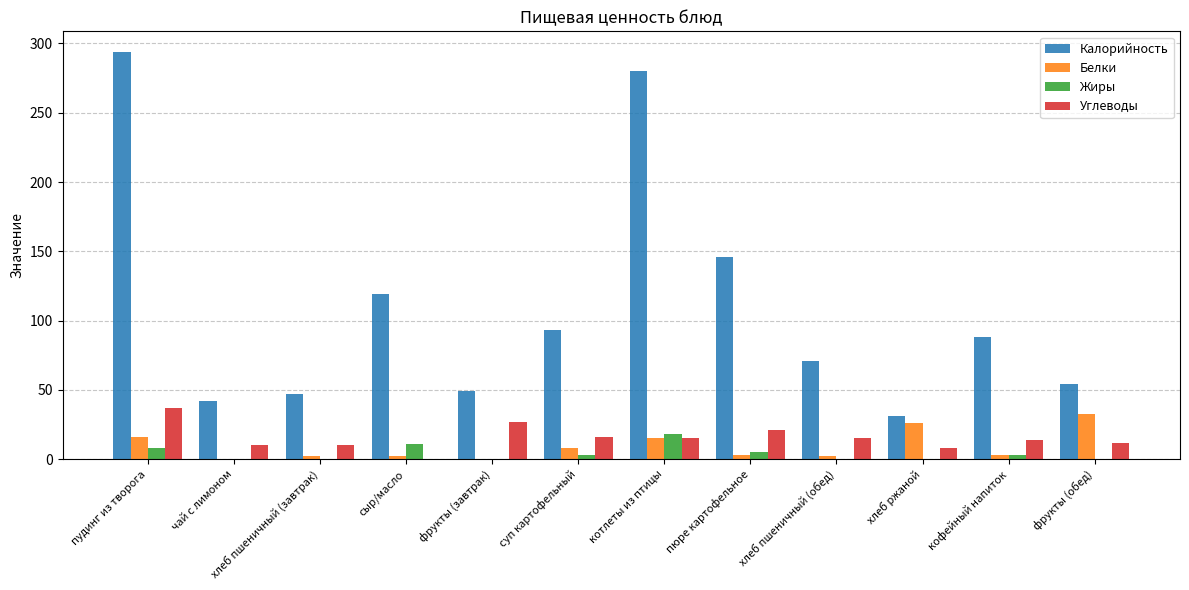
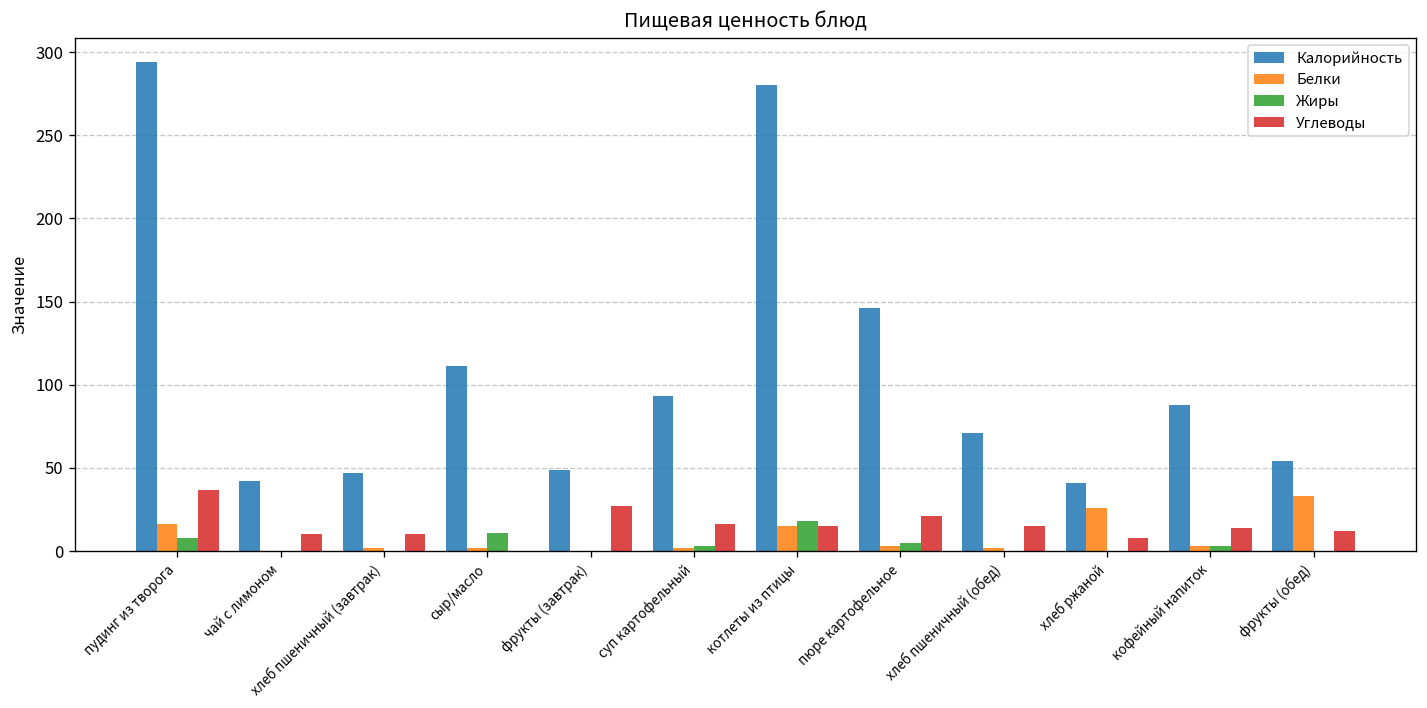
Калорийность, сыр/масло: 119 -> 111
Белки, суп картофельный: 8 -> 2
Калорийность, хлеб ржаной: 31 -> 41
